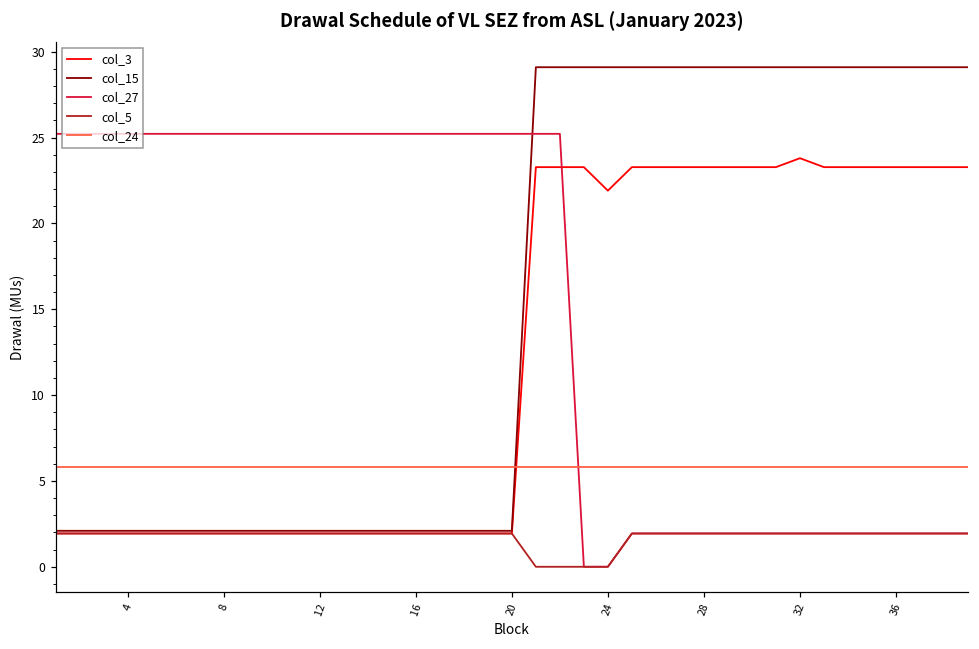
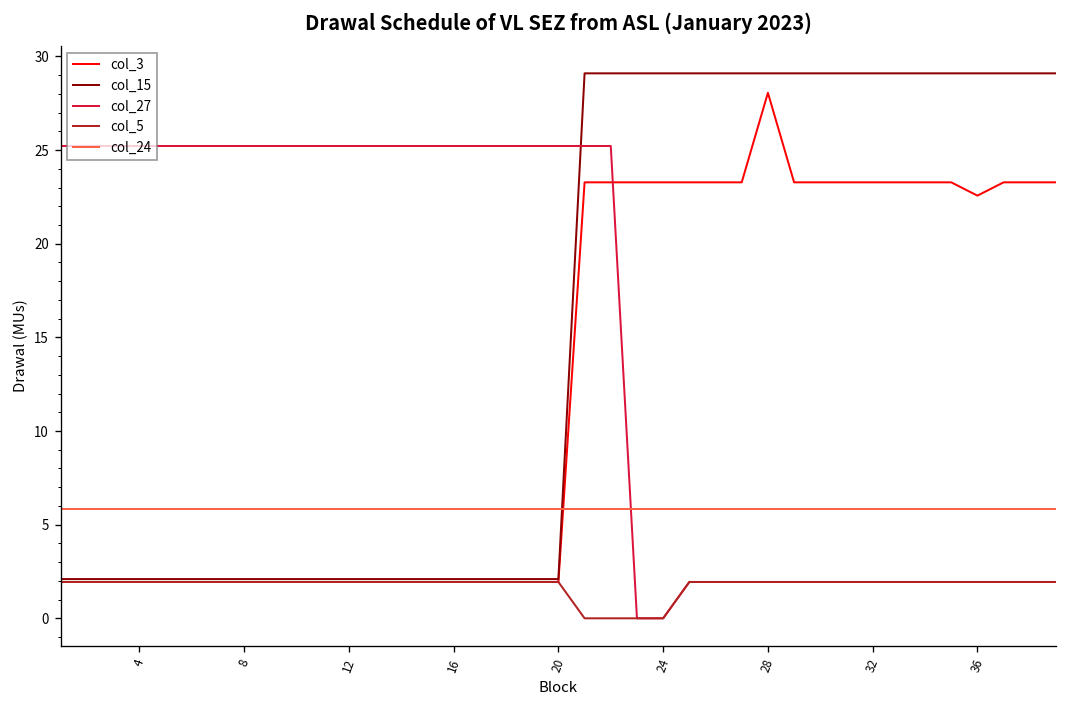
col_3, 24: 21.9 -> 23.3
col_3, 28: 23.3 -> 28.1
col_3, 32: 23.8 -> 23.3
col_3, 36: 23.3 -> 22.6
